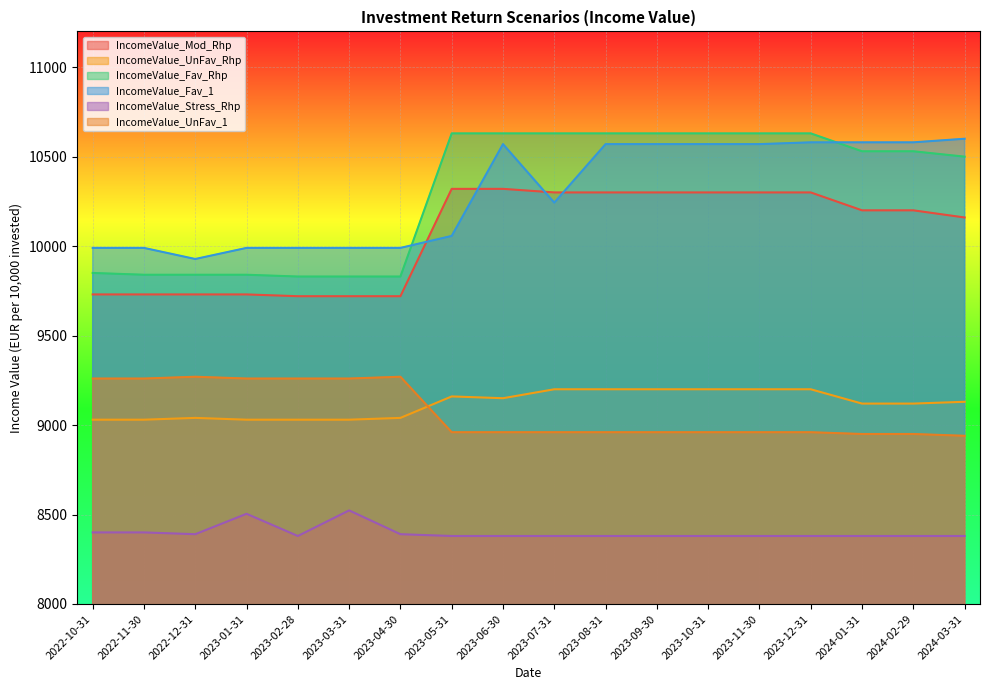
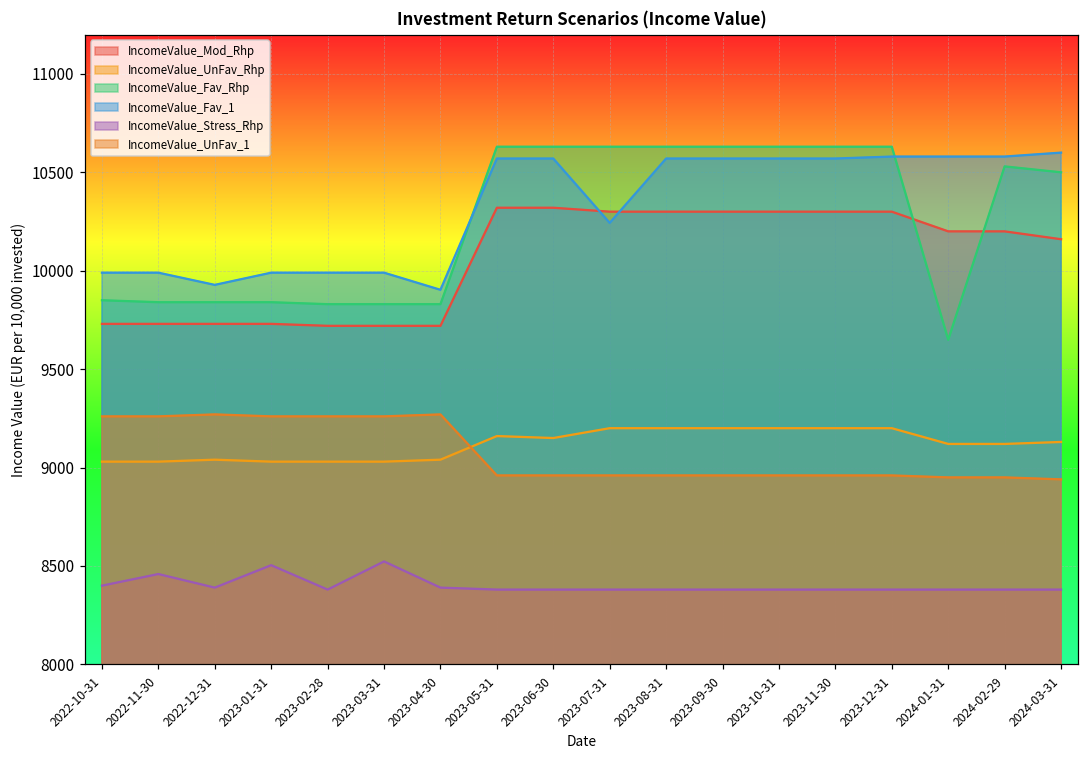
IncomeValue_Stress_Rhp, 2022-11-30: 8400 -> 8460
IncomeValue_Fav_1, 2023-04-30: 9990 -> 9900
IncomeValue_Fav_1, 2023-05-31: 10060 -> 10570
IncomeValue_Fav_Rhp, 2024-01-31: 10530 -> 9650
